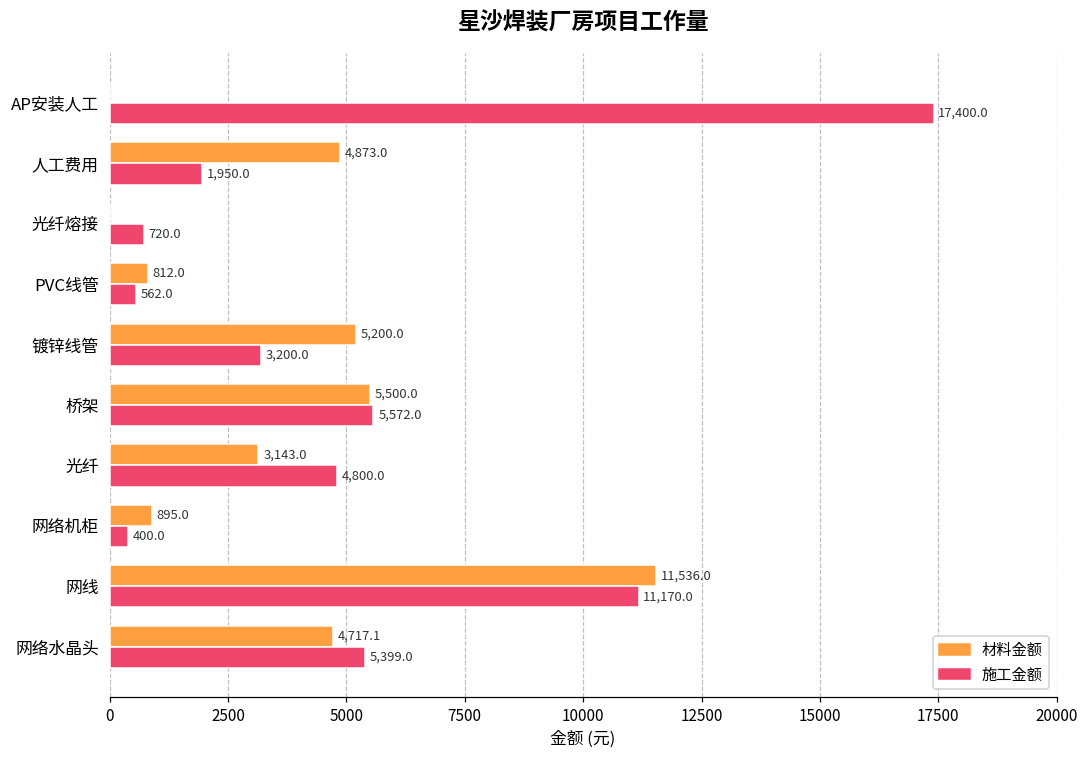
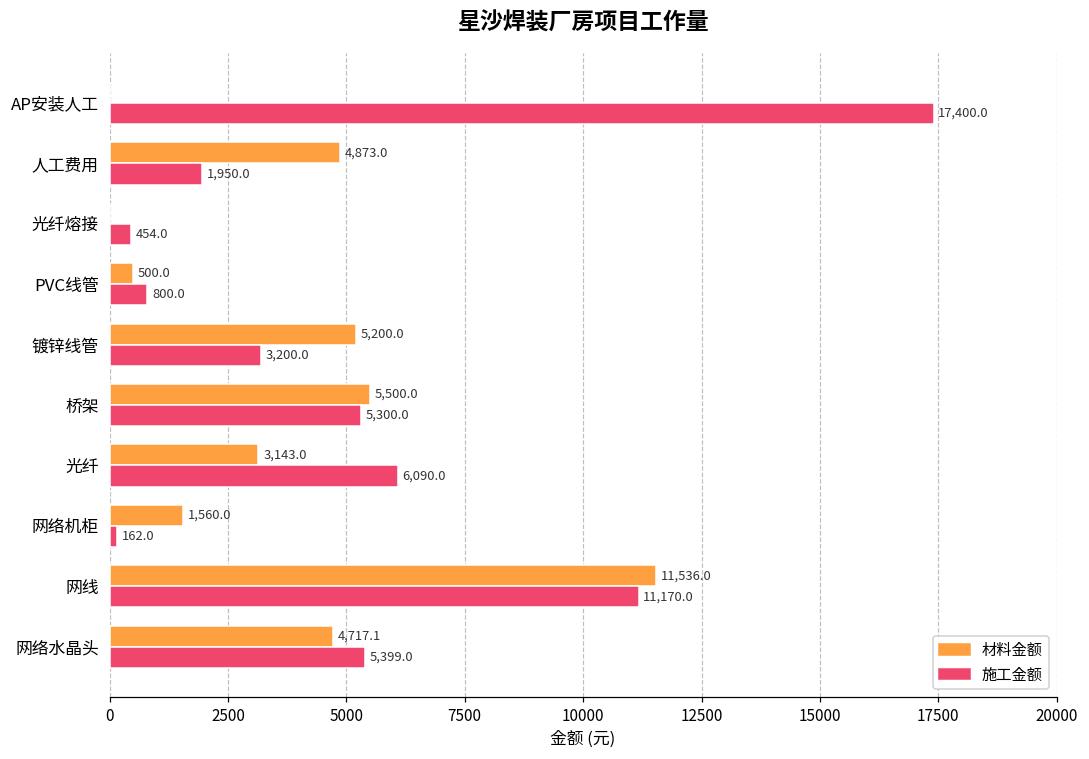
施工金额, 光纤熔接: 720.0 -> 454.0
材料金额, PVC线管: 812.0 -> 500.0
施工金额, PVC线管: 562.0 -> 800.0
施工金额, 桥架: 5,572.0 -> 5,300.0
施工金额, 光纤: 4,800.0 -> 6,090.0
材料金额, 网络机柜: 895.0 -> 1,560.0
施工金额, 网络机柜: 400.0 -> 162.0
